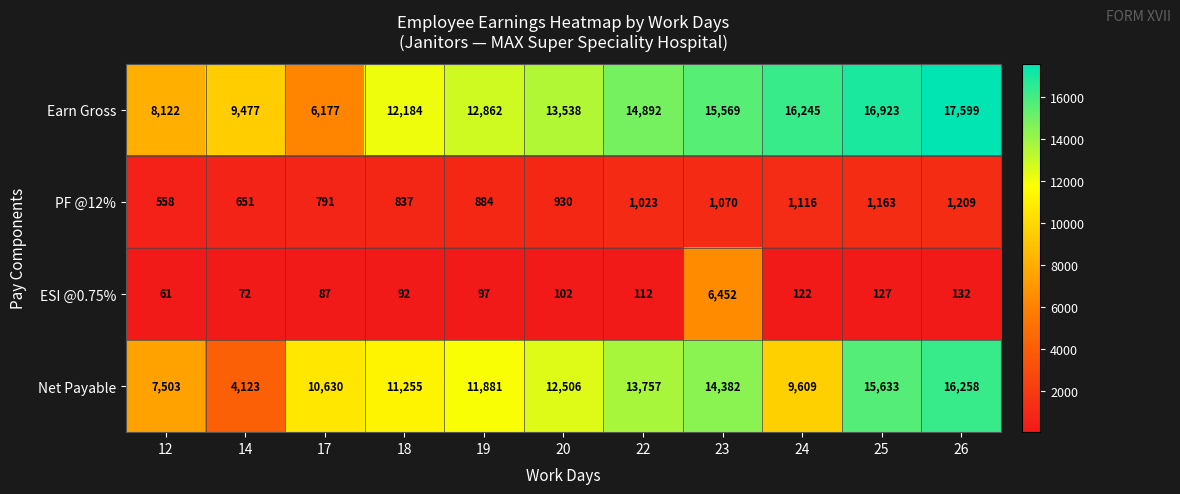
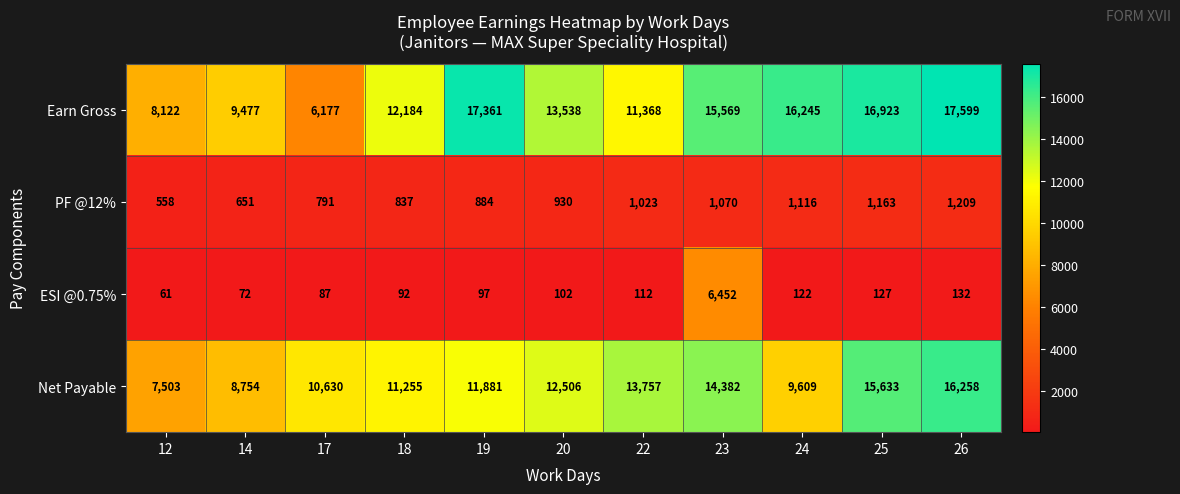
Earn Gross, 19: 12,862 -> 17,361
Earn Gross, 22: 14,892 -> 11,368
Net Payable, 14: 4,123 -> 8,754
